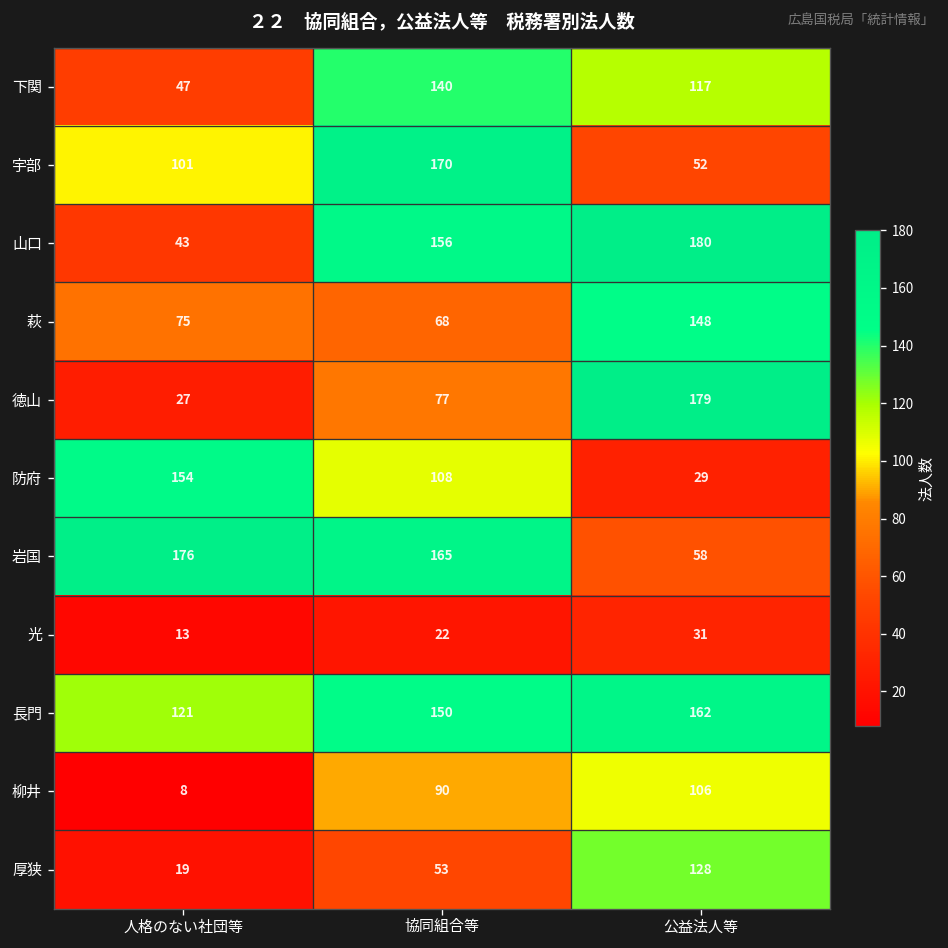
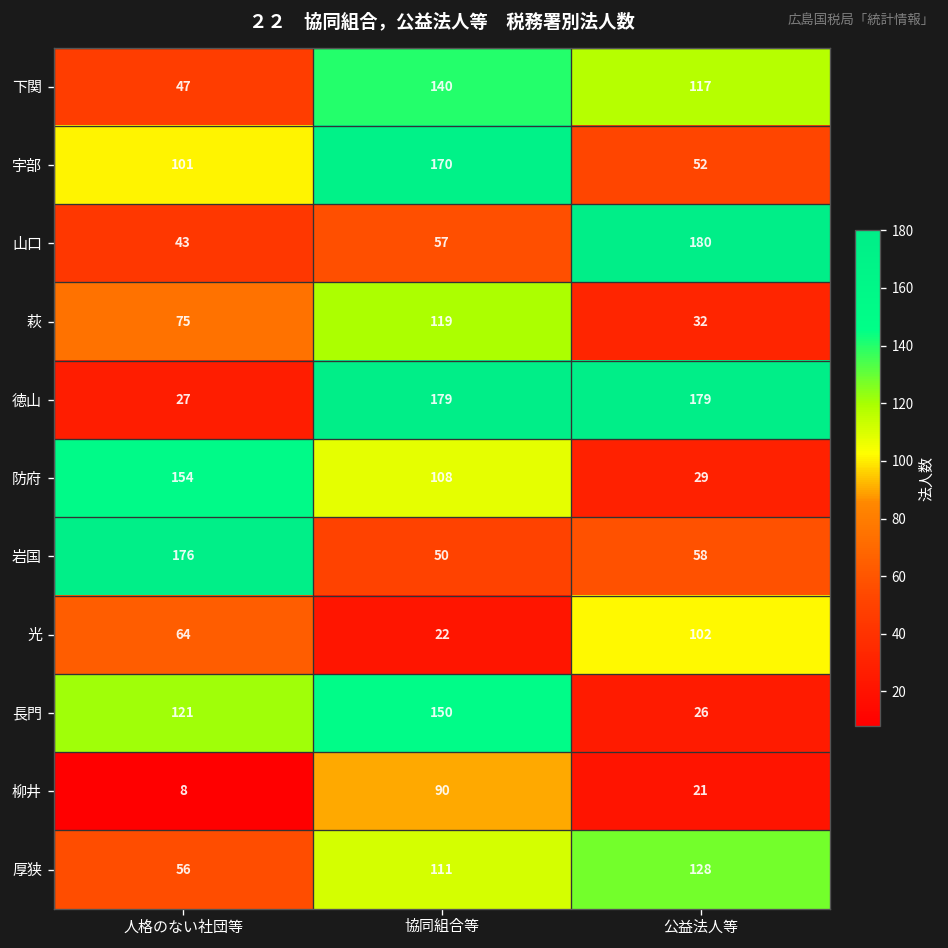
山口, 協同組合等: 156 -> 57
萩, 協同組合等: 68 -> 119
萩, 公益法人等: 148 -> 32
徳山, 協同組合等: 77 -> 179
岩国, 協同組合等: 165 -> 50
光, 人格のない社団等: 13 -> 64
光, 公益法人等: 31 -> 102
長門, 公益法人等: 162 -> 26
柳井, 公益法人等: 106 -> 21
厚狭, 人格のない社団等: 19 -> 56
厚狭, 協同組合等: 53 -> 111
